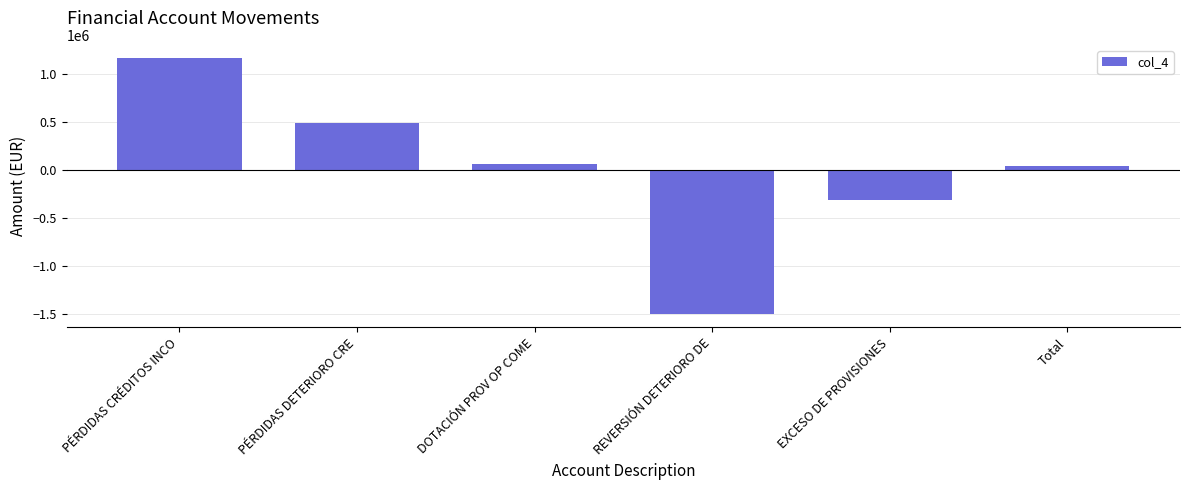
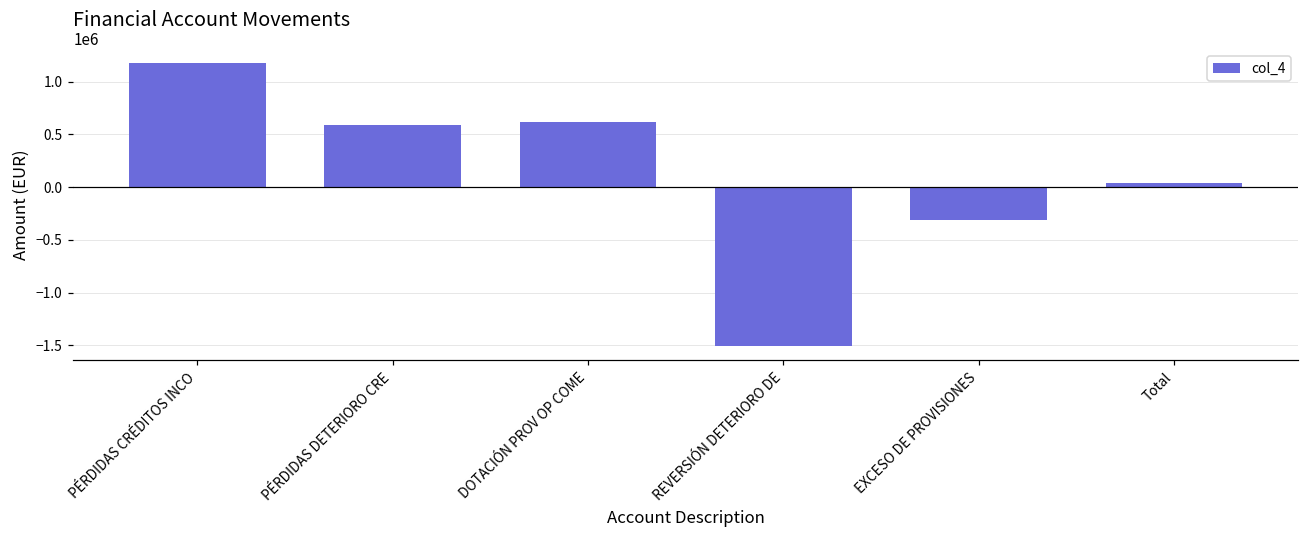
PÉRDIDAS DETERIORO CRE: 500000 -> 600000
DOTACIÓN PROV OP COME: 100000 -> 600000
